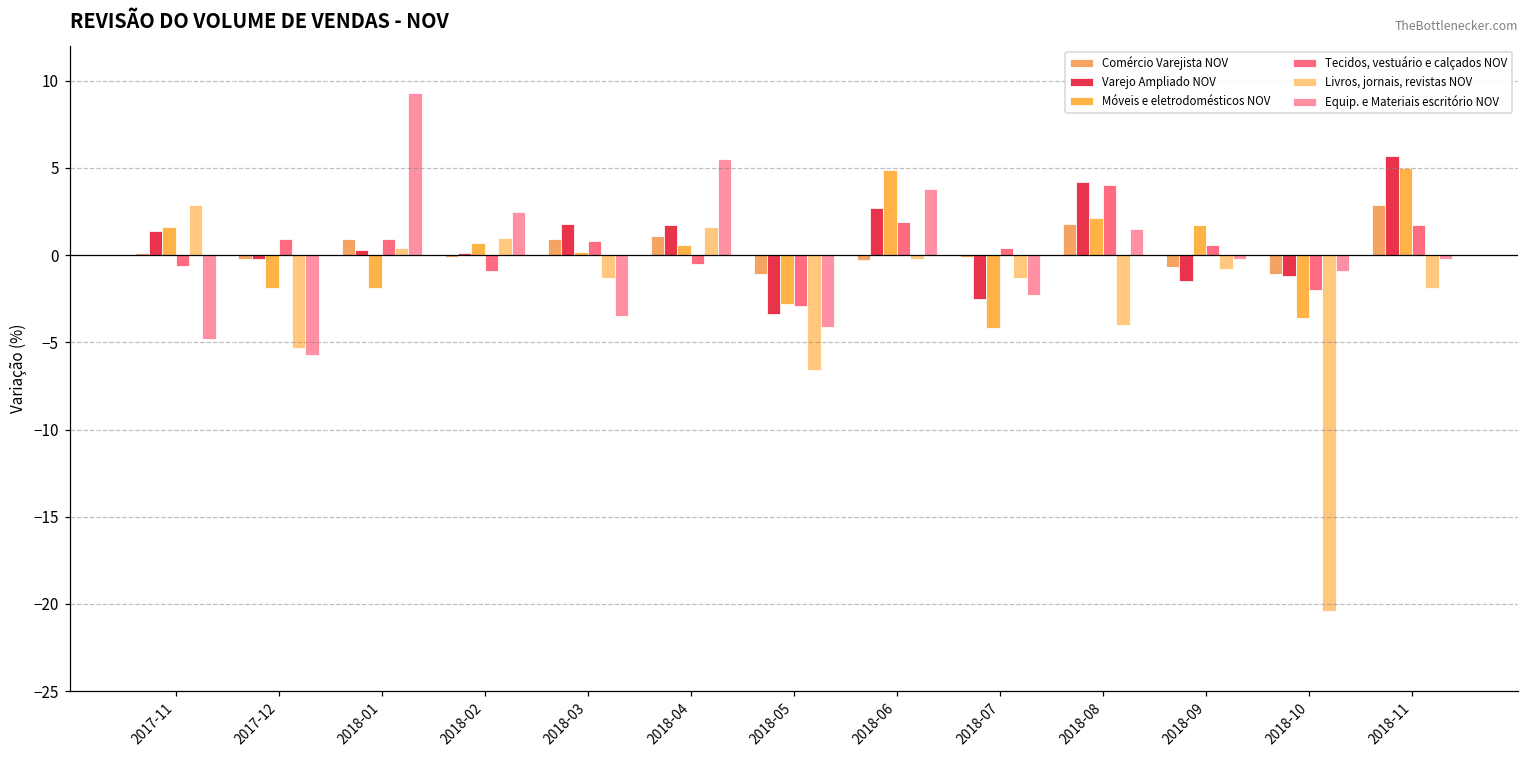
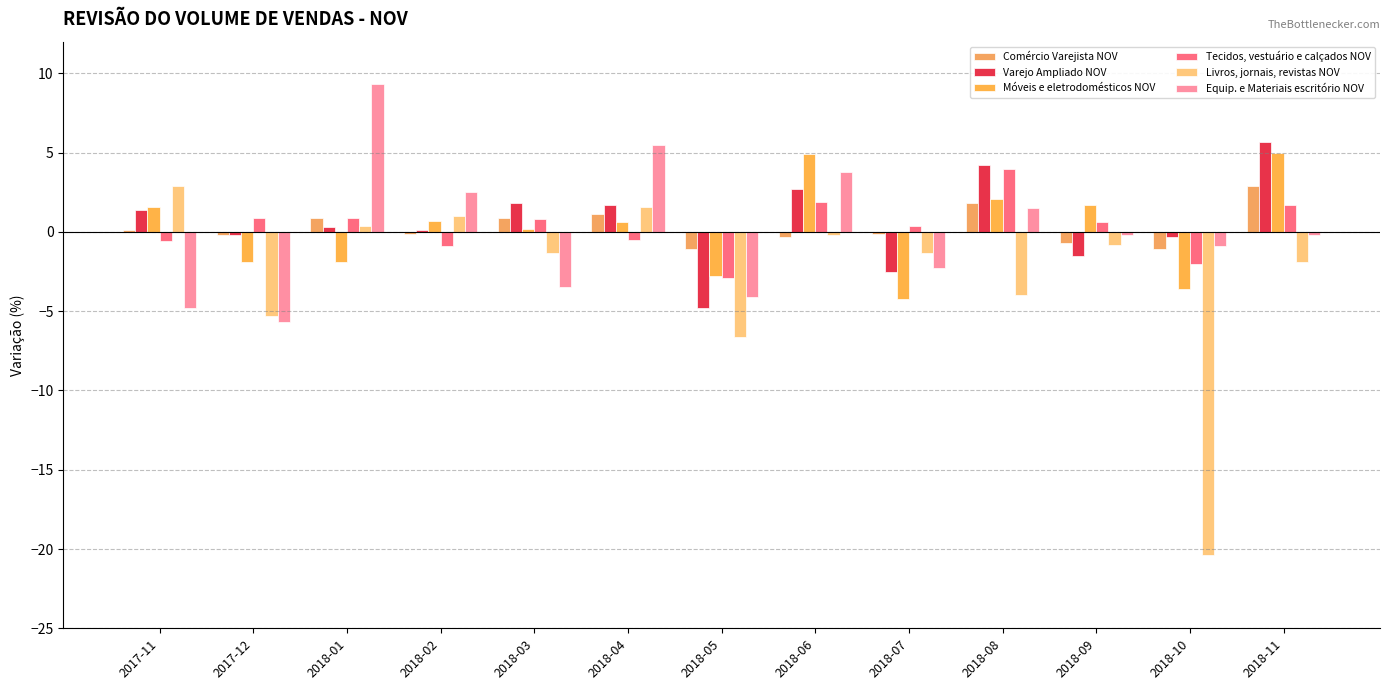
Varejo Ampliado NOV, 2018-05: -3.4 -> -4.8
Varejo Ampliado NOV, 2018-10: -1.2 -> -0.3
